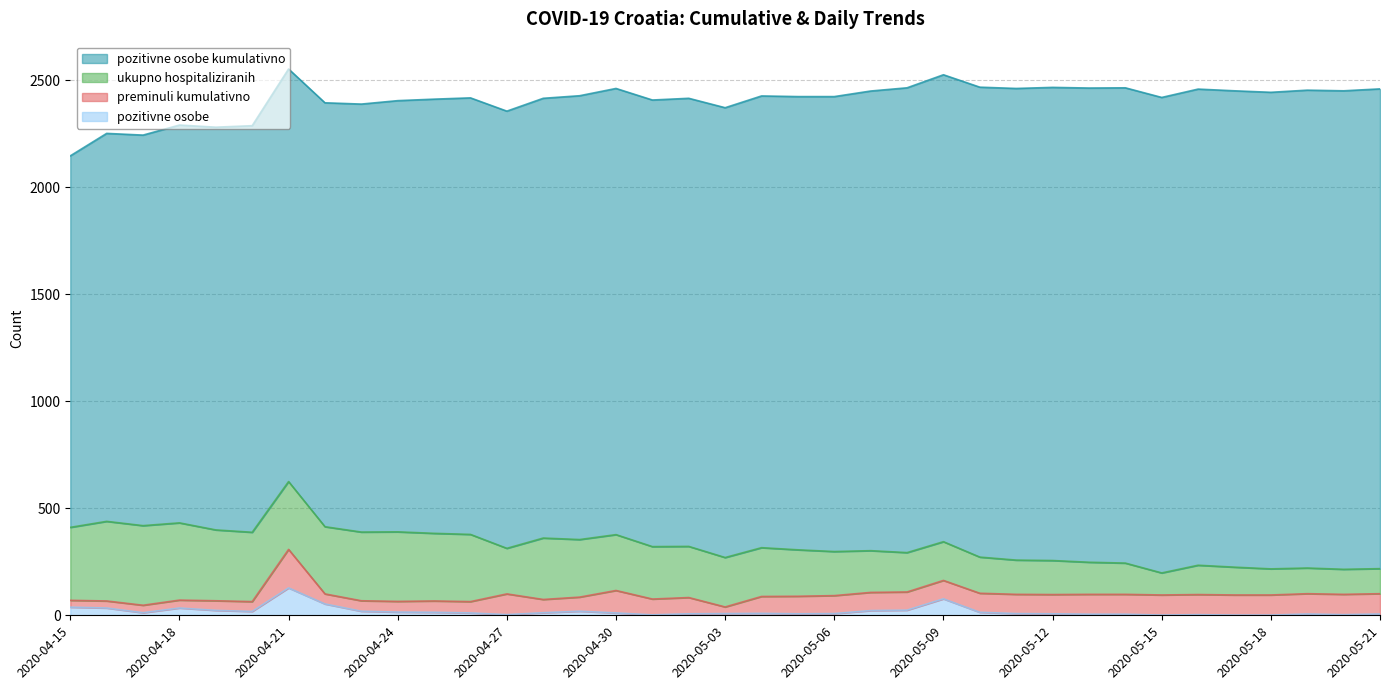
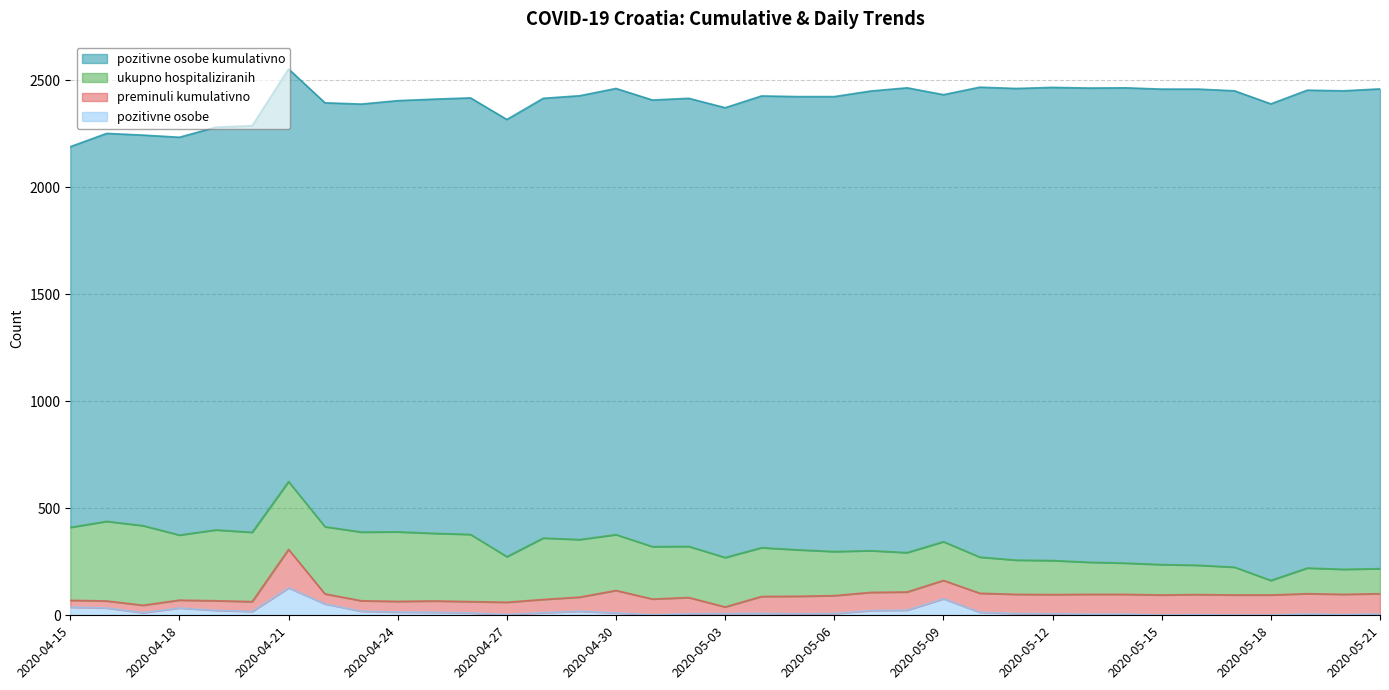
pozitivne osobe kumulativno, 2020-04-15: 1740 -> 1780
ukupno hospitaliziranih, 2020-04-18: 360 -> 300
preminuli kumulativno, 2020-04-27: 100 -> 60
pozitivne osobe kumulativno, 2020-05-09: 2180 -> 2090
ukupno hospitaliziranih, 2020-05-15: 100 -> 140
ukupno hospitaliziranih, 2020-05-18: 120 -> 70
